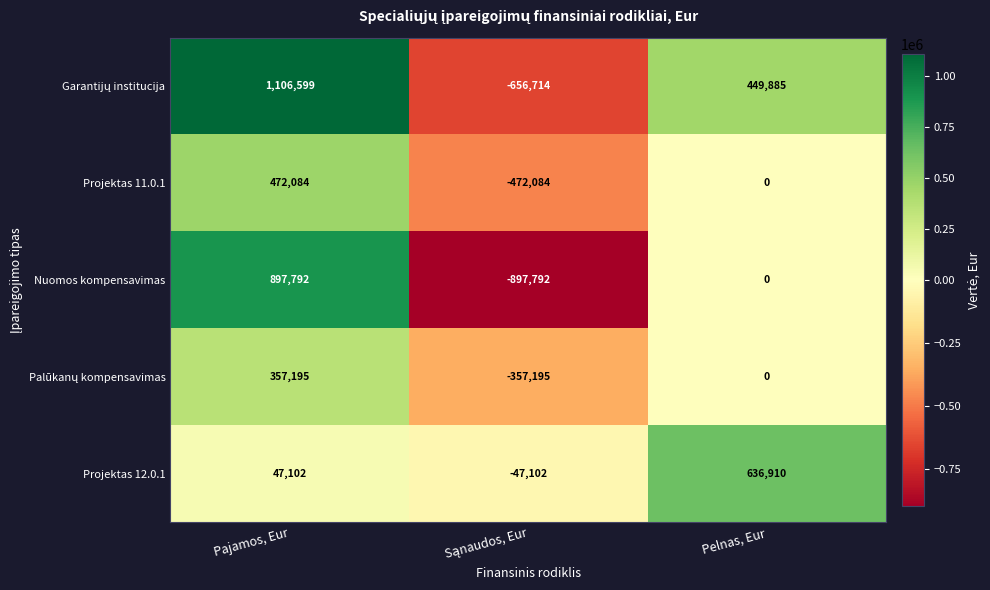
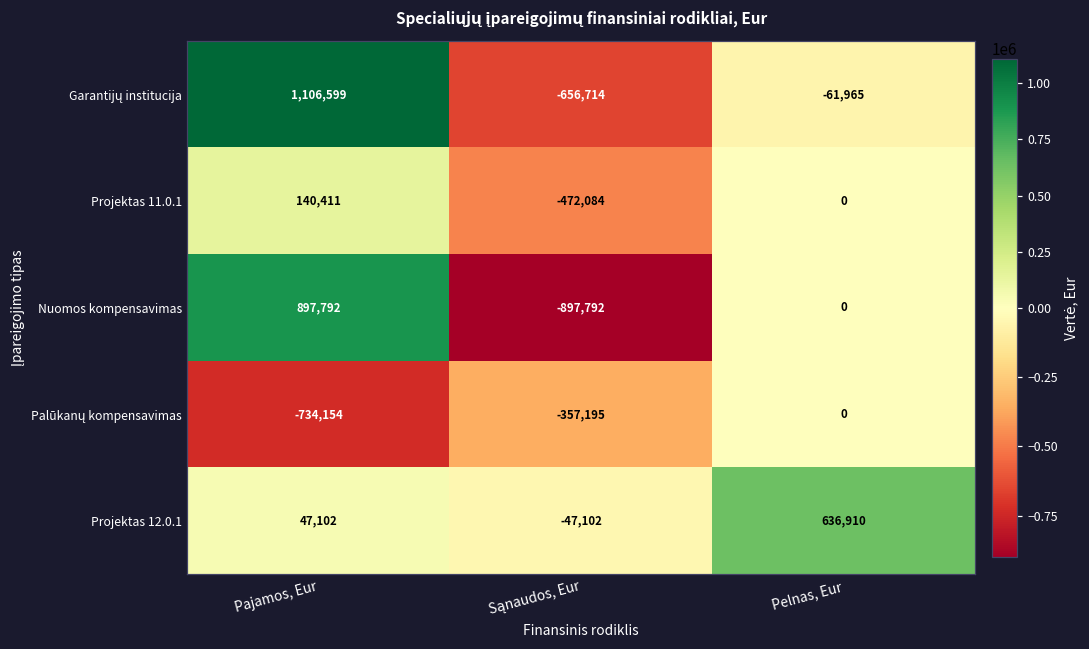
Garantijų institucija, Pelnas, Eur: 449,885 -> -61,965
Projektas 11.0.1, Pajamos, Eur: 472,084 -> 140,411
Palūkanų kompensavimas, Pajamos, Eur: 357,195 -> -734,154
